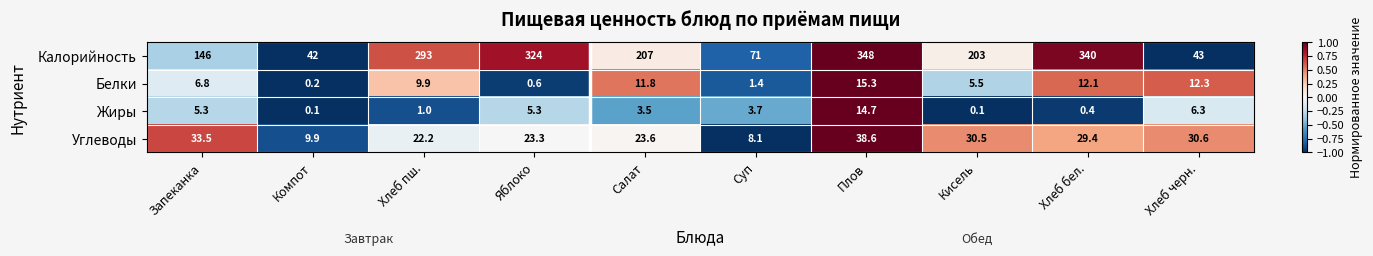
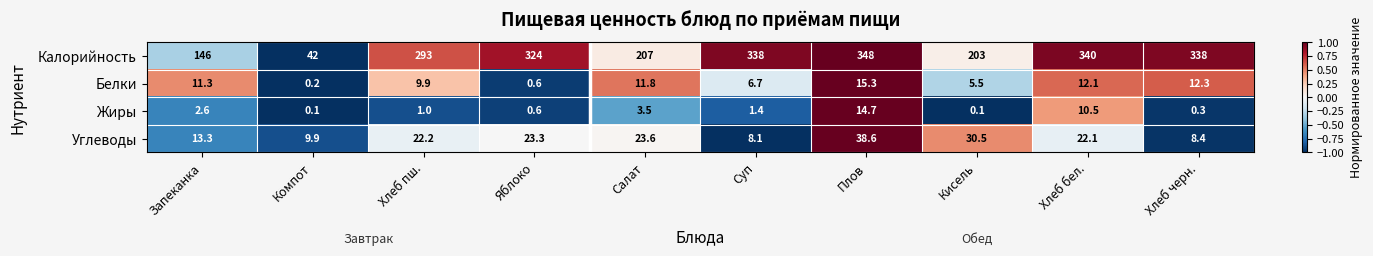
Калорийность, Суп: 71 -> 338
Калорийность, Хлеб черн.: 43 -> 338
Белки, Запеканка: 6.8 -> 11.3
Белки, Суп: 1.4 -> 6.7
Жиры, Запеканка: 5.3 -> 2.6
Жиры, Яблоко: 5.3 -> 0.6
Жиры, Суп: 3.7 -> 1.4
Жиры, Хлеб бел.: 0.4 -> 10.5
Жиры, Хлеб черн.: 6.3 -> 0.3
Углеводы, Запеканка: 33.5 -> 13.3
Углеводы, Хлеб бел.: 29.4 -> 22.1
Углеводы, Хлеб черн.: 30.6 -> 8.4
